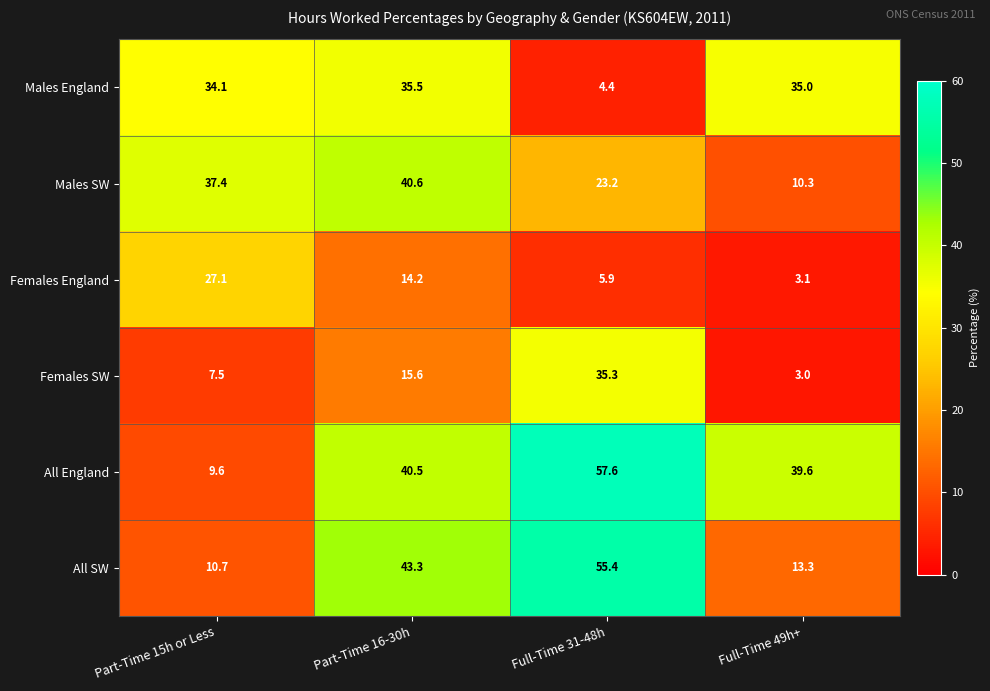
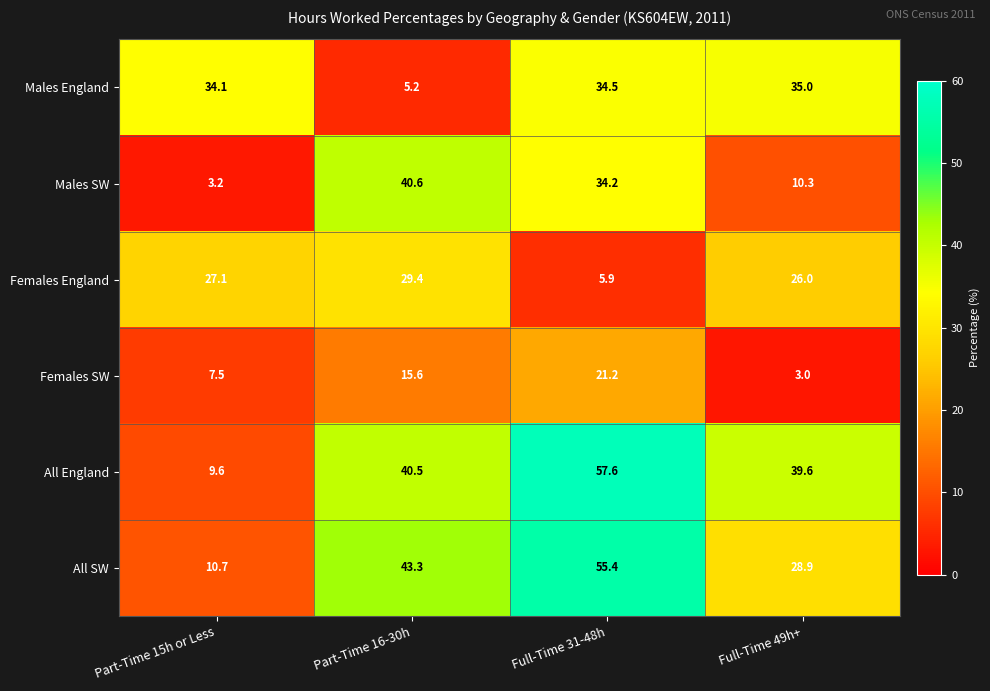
Males England, Part-Time 16-30h: 35.5 -> 5.2
Males England, Full-Time 31-48h: 4.4 -> 34.5
Males SW, Part-Time 15h or Less: 37.4 -> 3.2
Males SW, Full-Time 31-48h: 23.2 -> 34.2
Females England, Part-Time 16-30h: 14.2 -> 29.4
Females England, Full-Time 49h+: 3.1 -> 26.0
Females SW, Full-Time 31-48h: 35.3 -> 21.2
All SW, Full-Time 49h+: 13.3 -> 28.9
